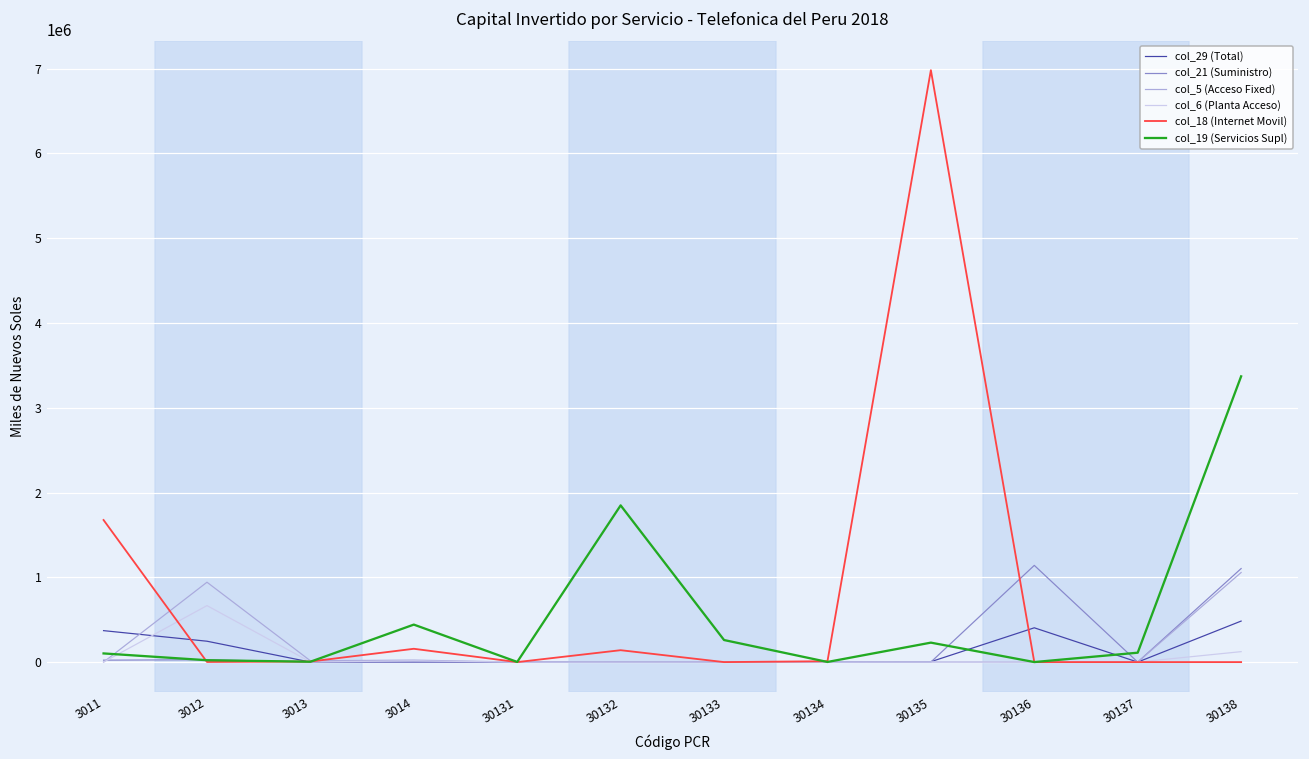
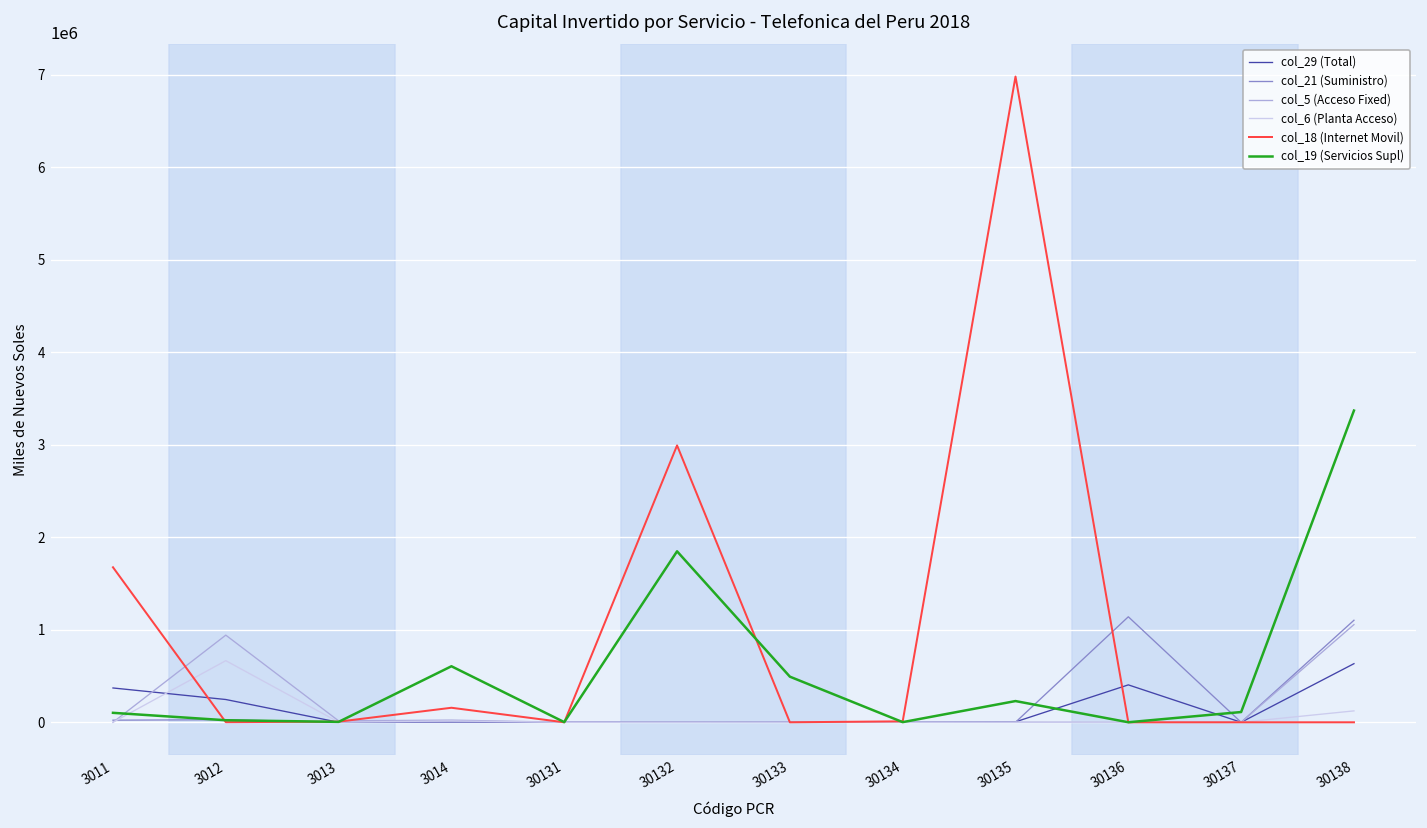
col_19 (Servicios Supl), 3014: 400000 -> 600000
col_18 (Internet Movil), 30132: 100000 -> 3000000
col_19 (Servicios Supl), 30133: 300000 -> 500000
col_29 (Total), 30138: 500000 -> 600000
